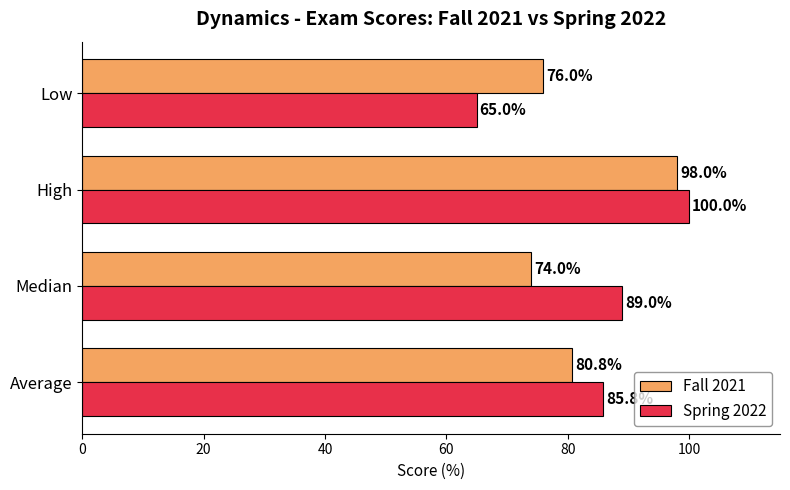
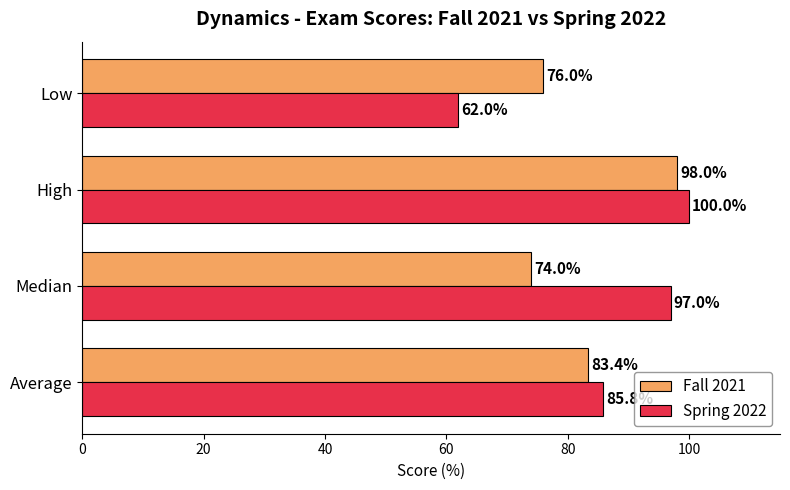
Spring 2022, Low: 65.0% -> 62.0%
Spring 2022, Median: 89.0% -> 97.0%
Fall 2021, Average: 80.8% -> 83.4%
